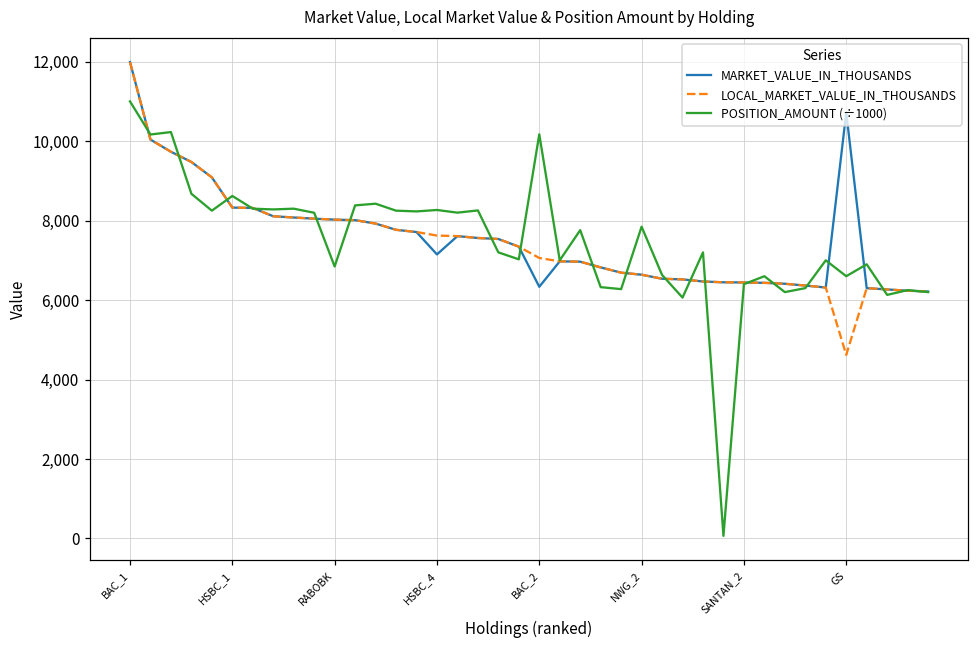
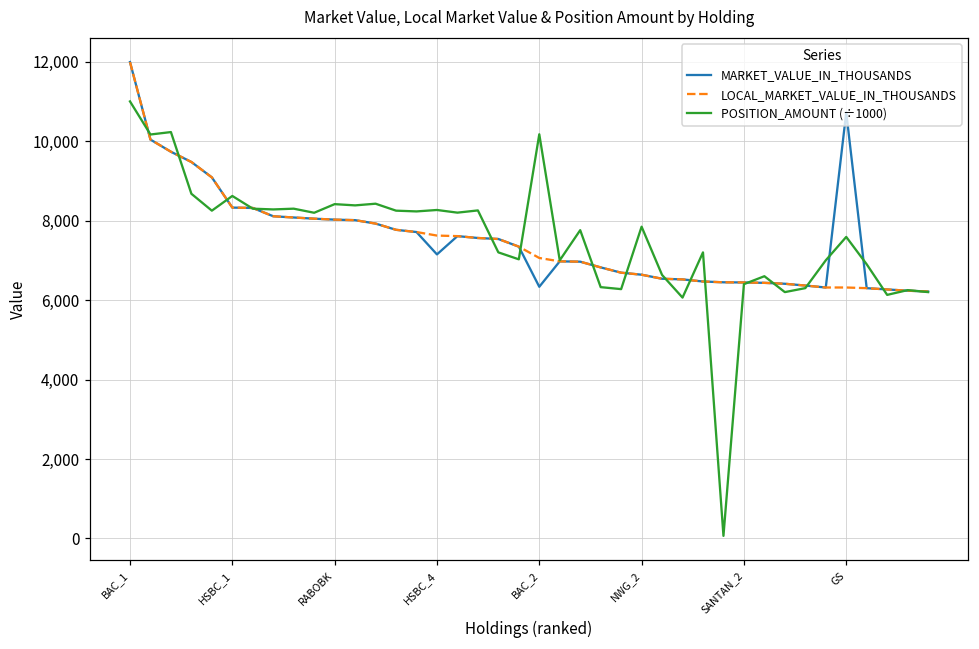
POSITION_AMOUNT (÷1000), RABOBK: 6,800 -> 8,400
LOCAL_MARKET_VALUE_IN_THOUSANDS, GS: 4,600 -> 6,300
POSITION_AMOUNT (÷1000), GS: 6,600 -> 7,600
